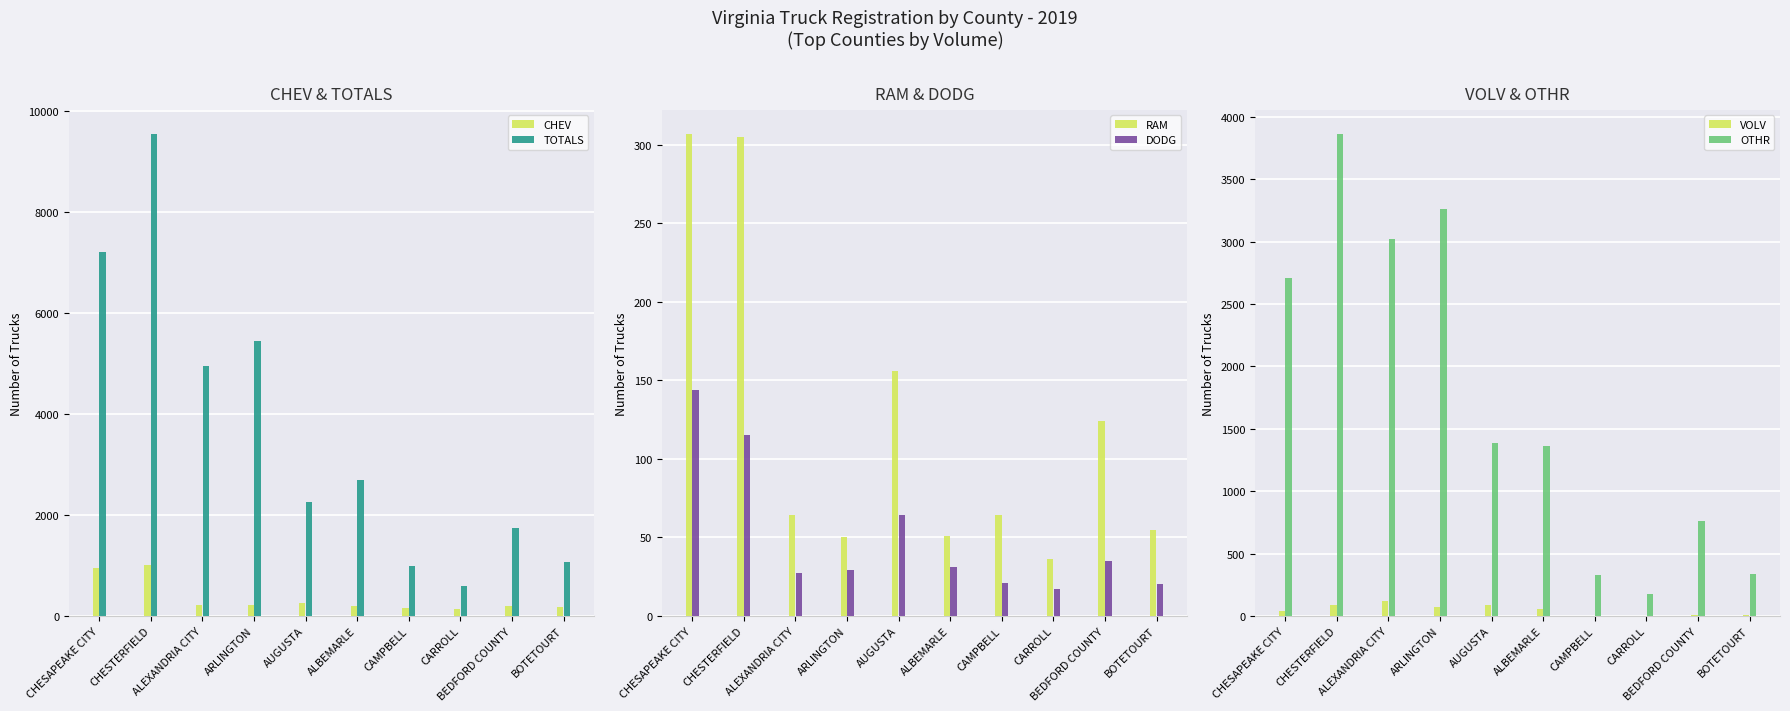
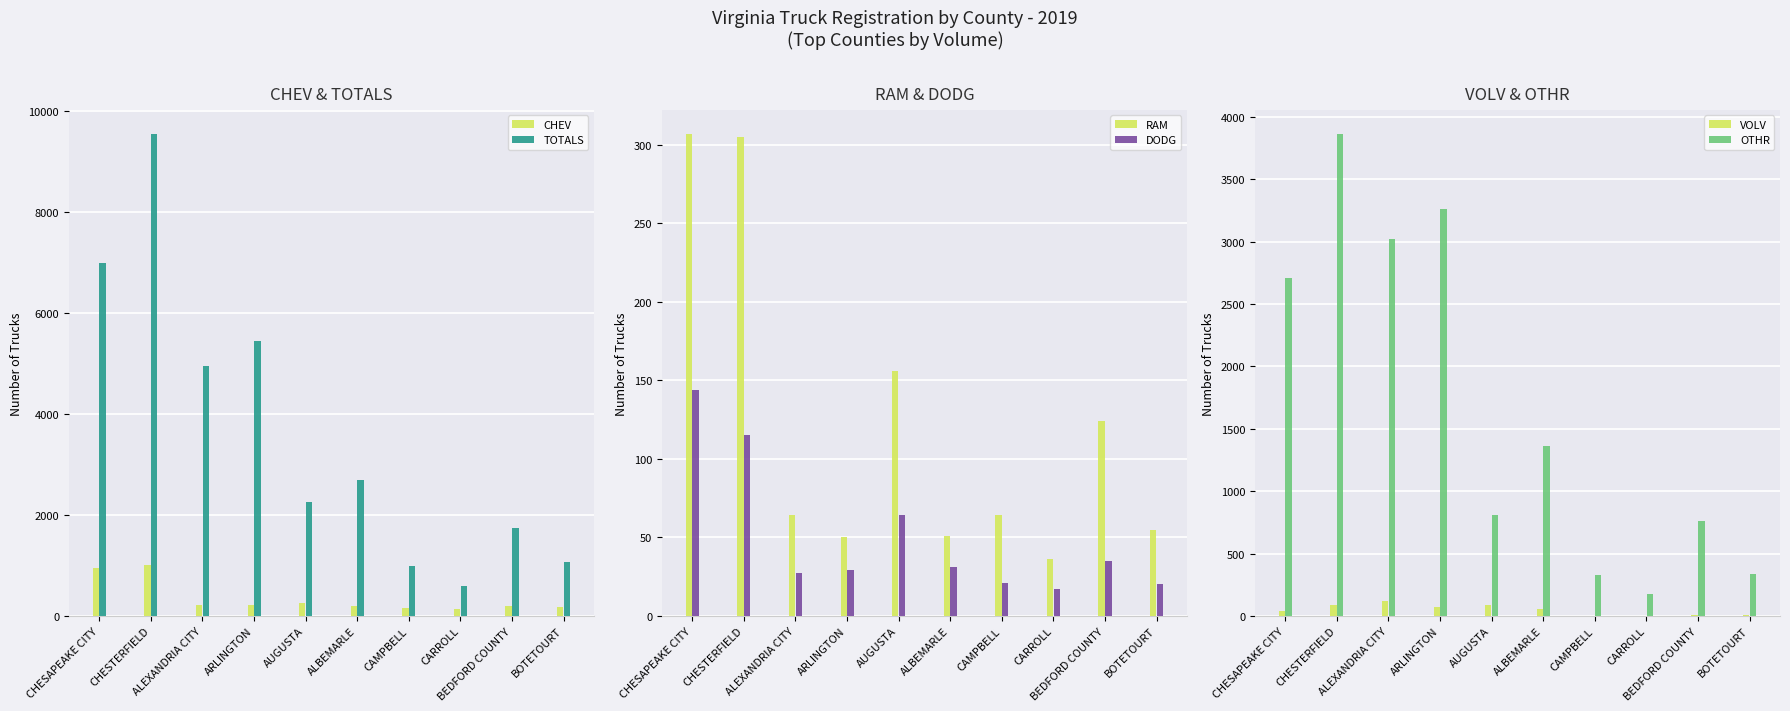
CHEV & TOTALS, TOTALS, CHESAPEAKE CITY: 7200 -> 7000
VOLV & OTHR, OTHR, AUGUSTA: 1380 -> 810
